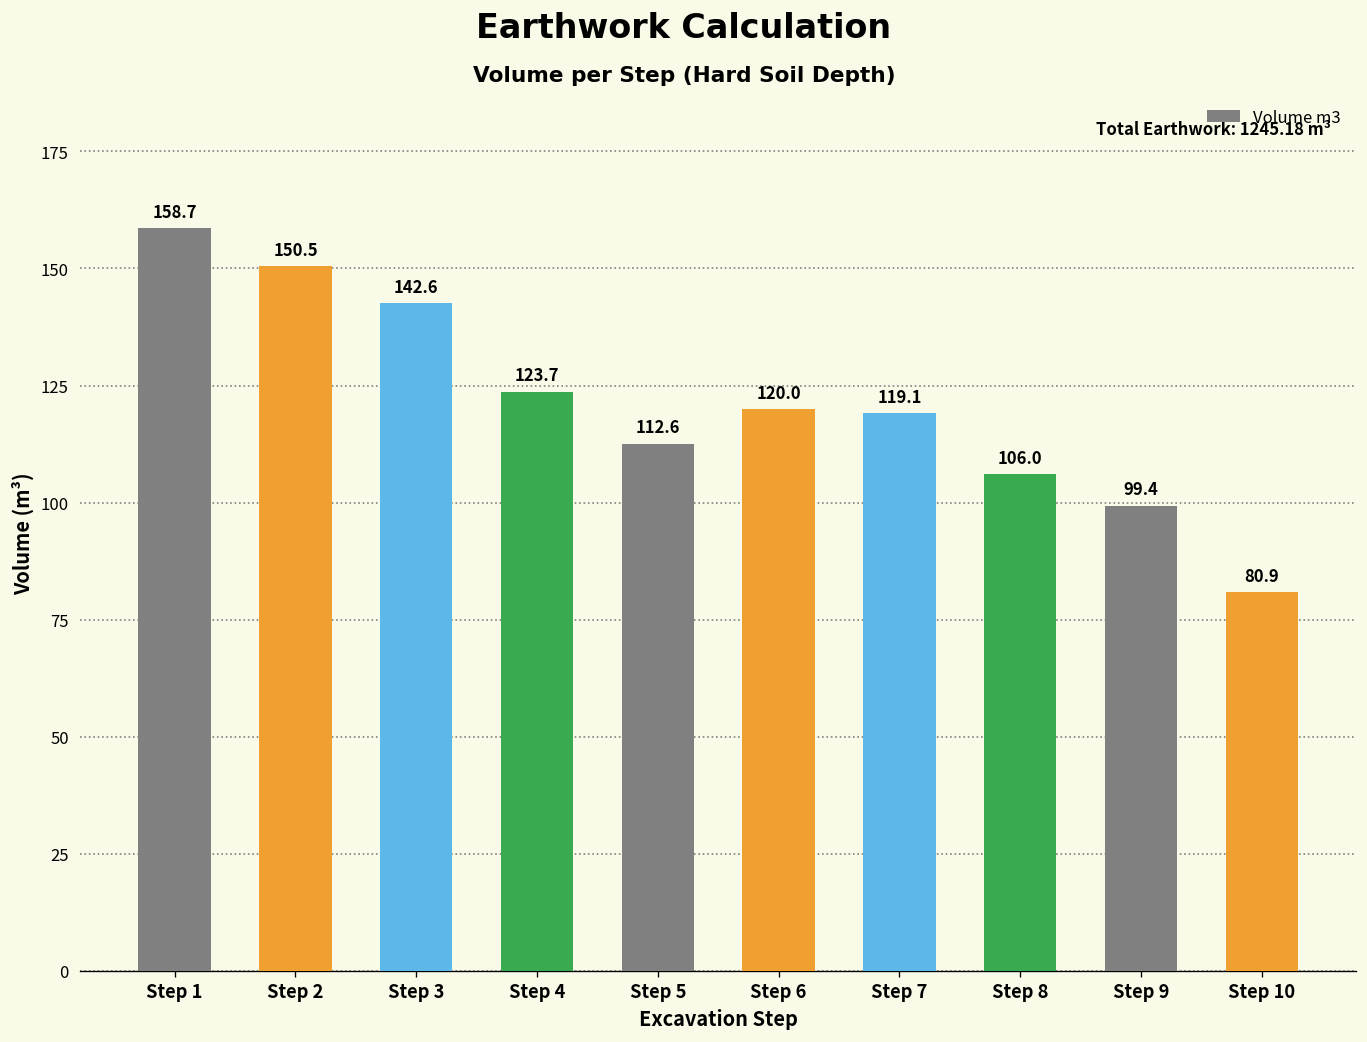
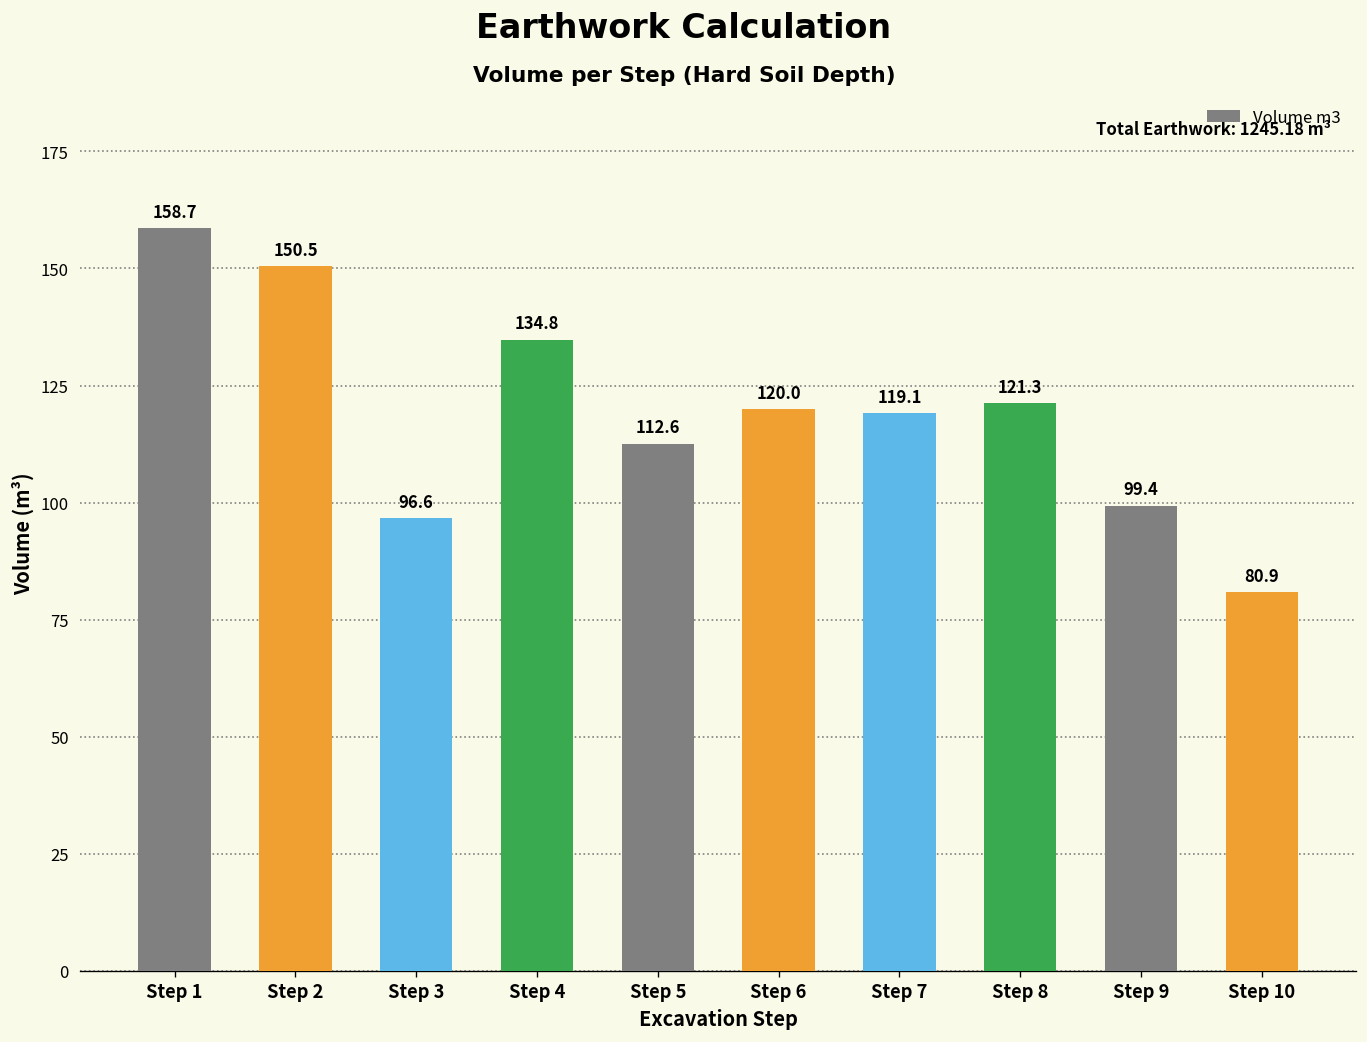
Step 3: 142.6 -> 96.6
Step 4: 123.7 -> 134.8
Step 8: 106.0 -> 121.3
